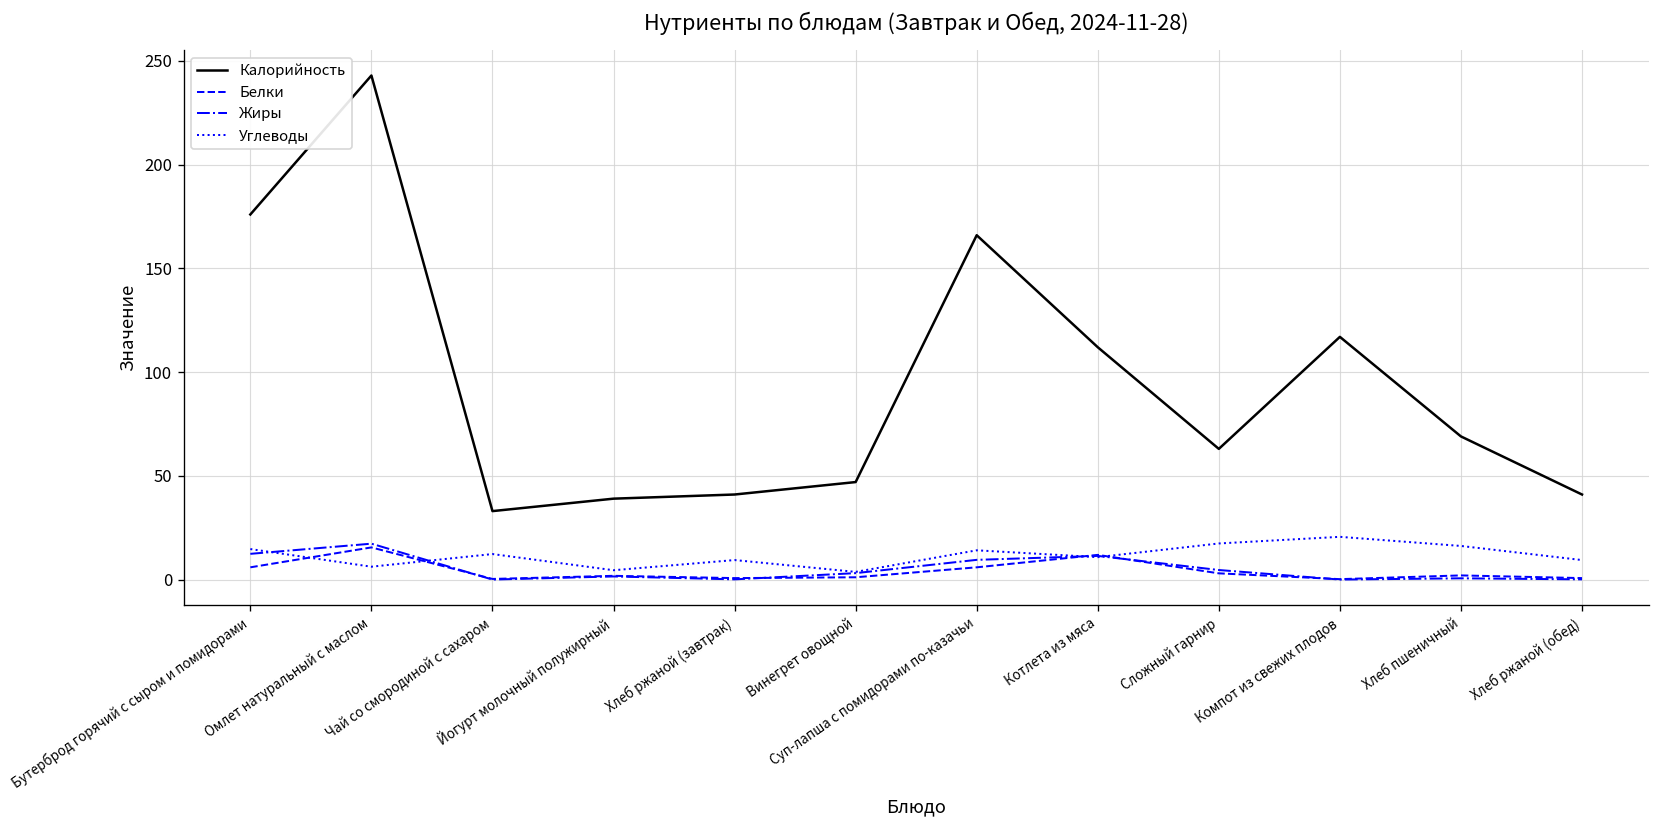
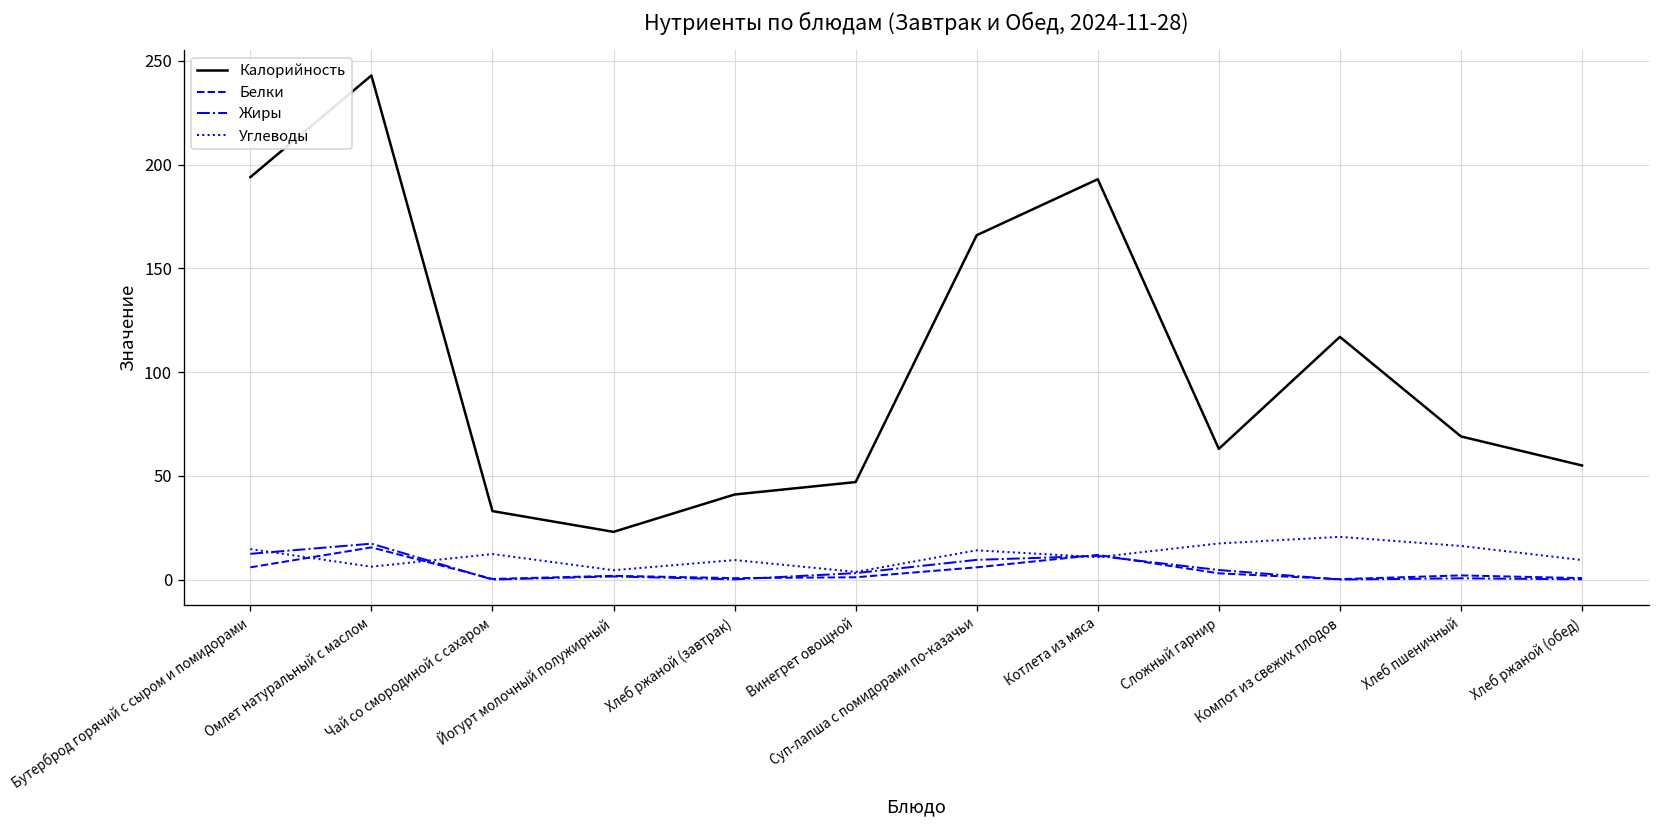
Калорийность, Бутерброд горячий с сыром и помидорами: 176 -> 194
Калорийность, Йогурт молочный полужирный: 39 -> 23
Калорийность, Котлета из мяса: 112 -> 193
Калорийность, Хлеб ржаной (обед): 41 -> 55
